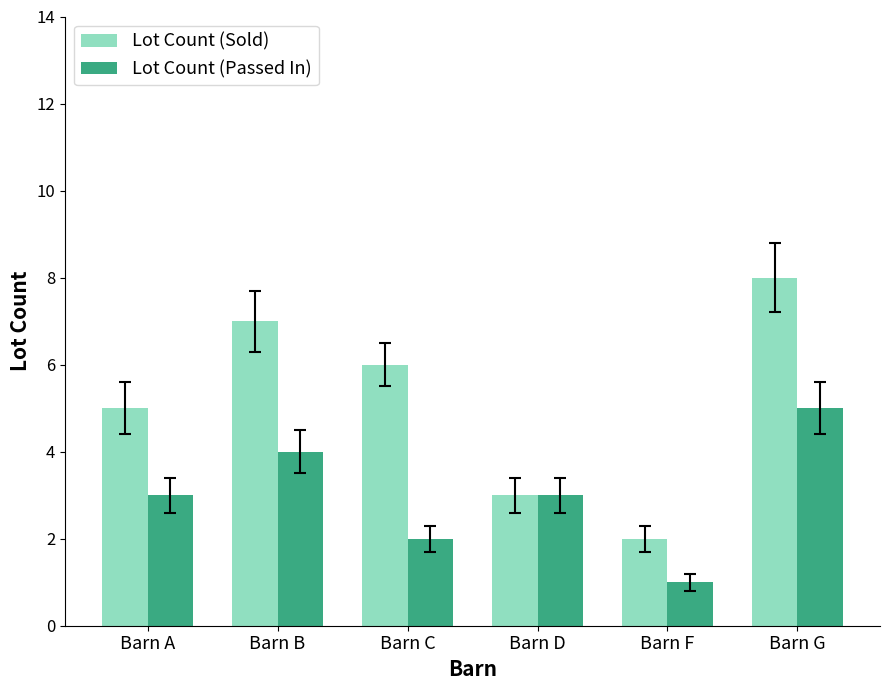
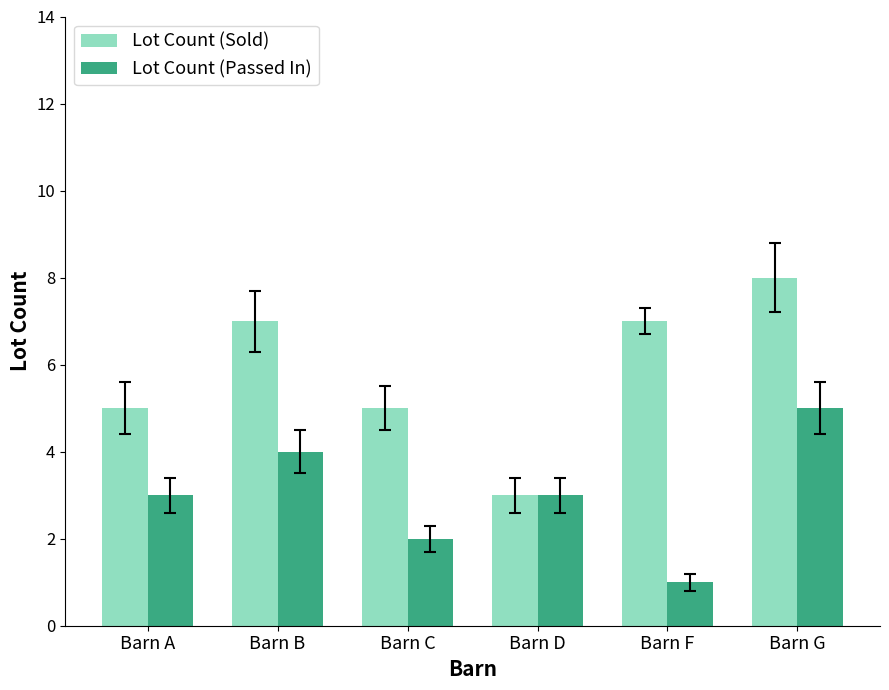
Lot Count (Sold), Barn C: 6 -> 5
Lot Count (Sold), Barn F: 2 -> 7
